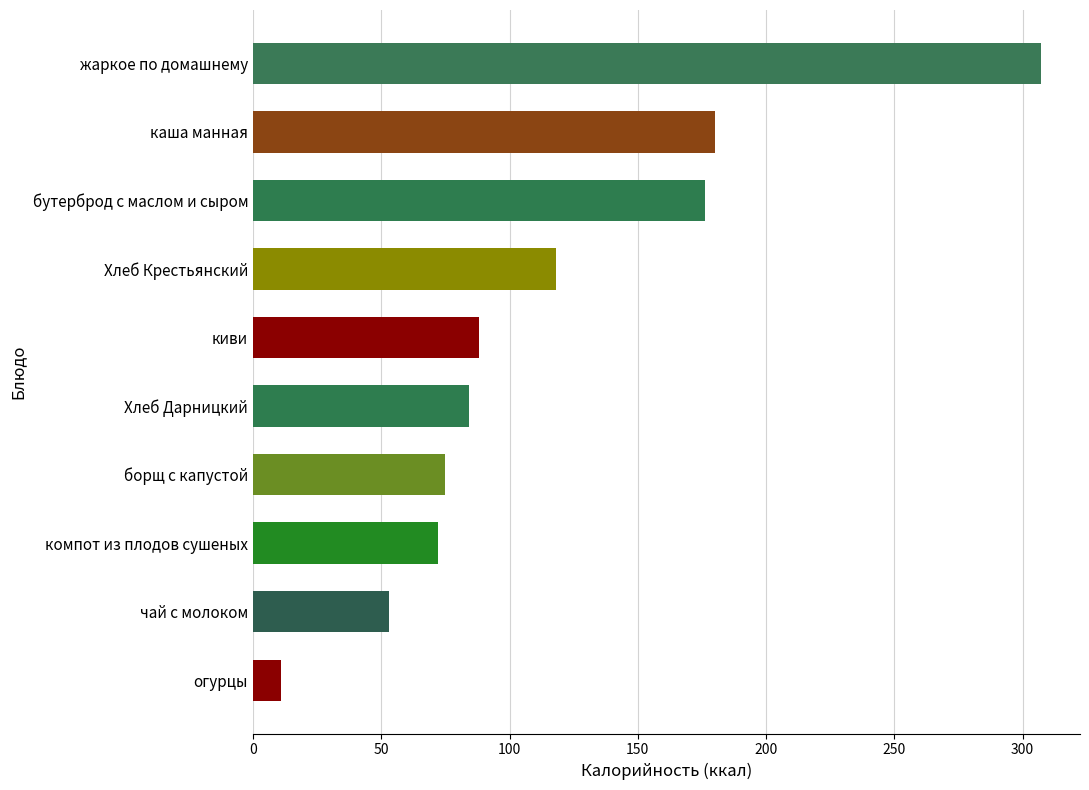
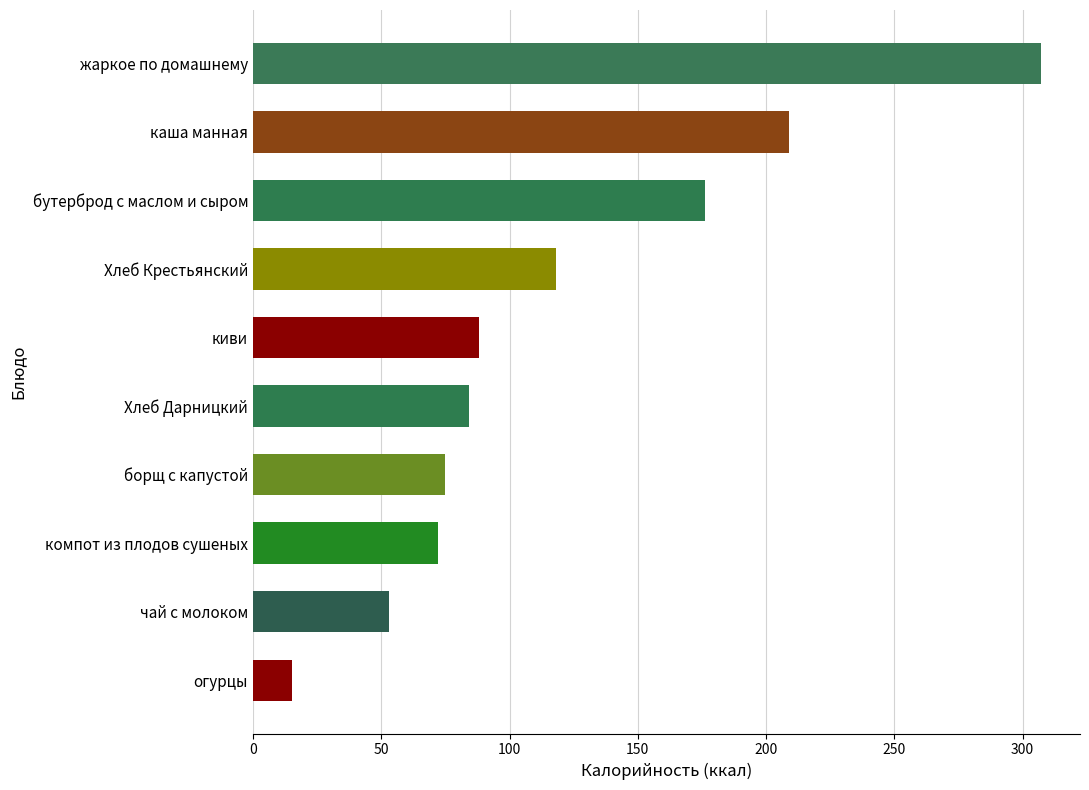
каша манная: 180 -> 209
огурцы: 11 -> 15
